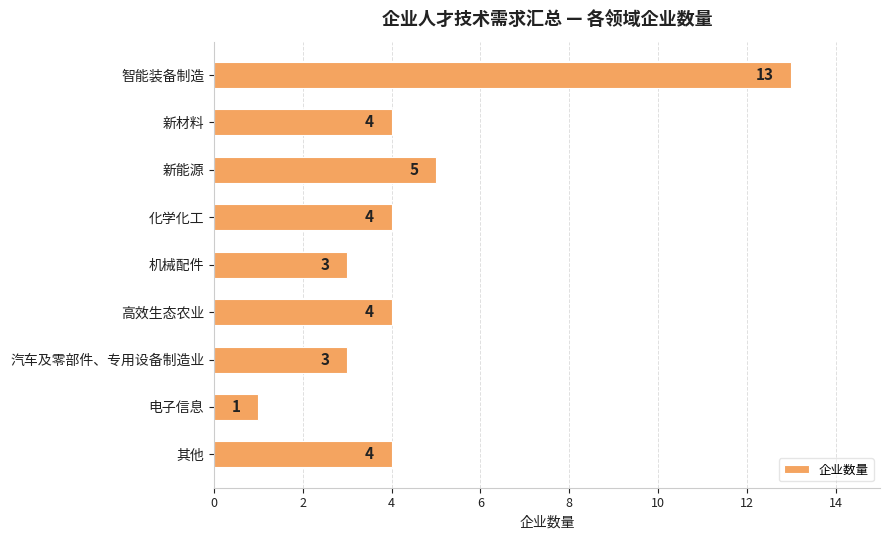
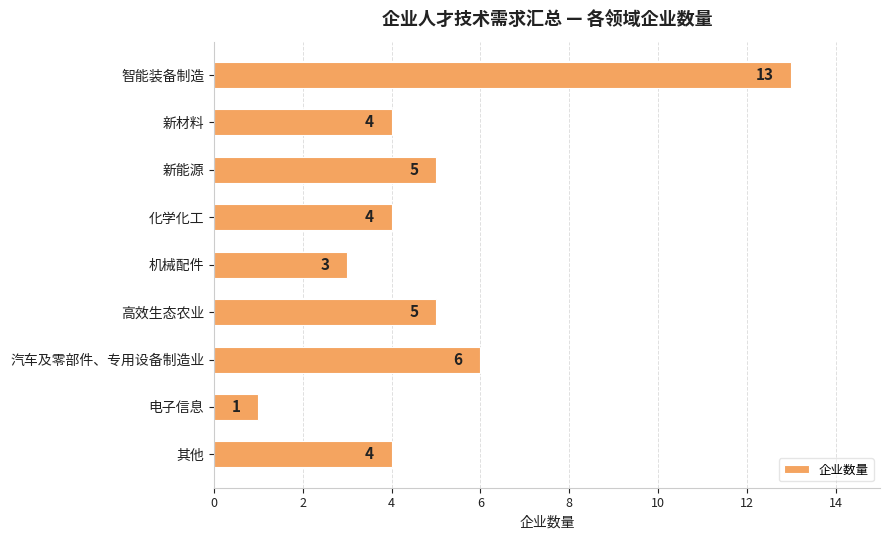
高效生态农业: 4 -> 5
汽车及零部件、专用设备制造业: 3 -> 6
